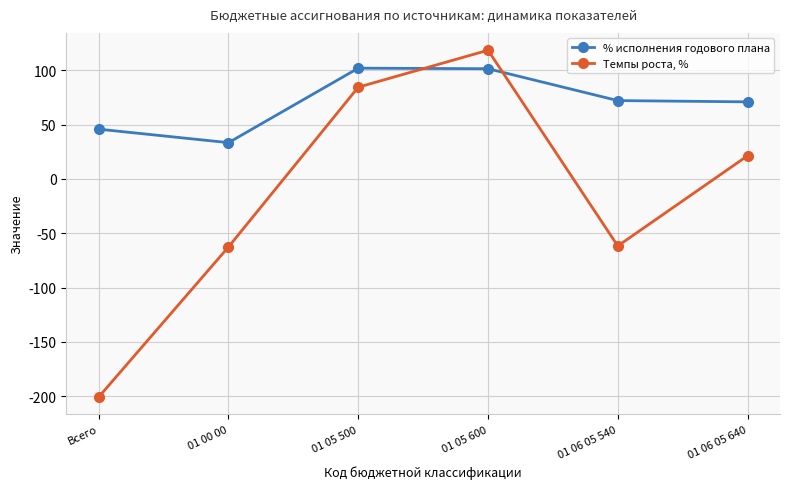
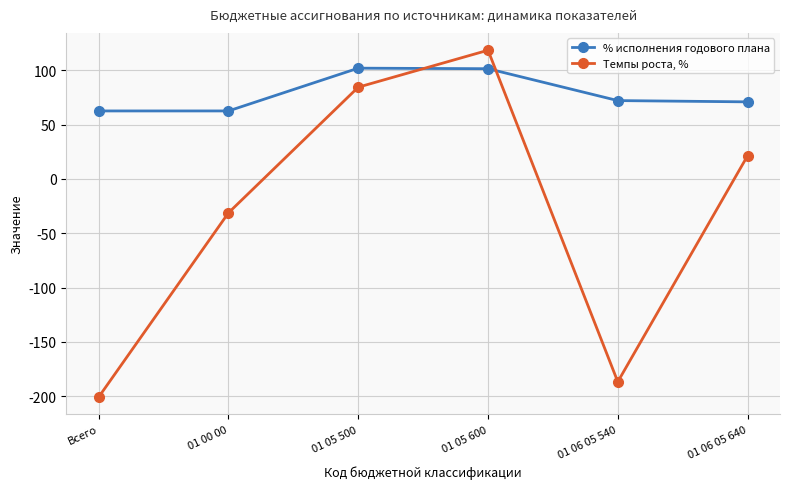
% исполнения годового плана, Всего: 46 -> 63
% исполнения годового плана, 01 00 00: 33 -> 63
Темпы роста, %, 01 00 00: -63 -> -31
Темпы роста, %, 01 06 05 540: -62 -> -187
